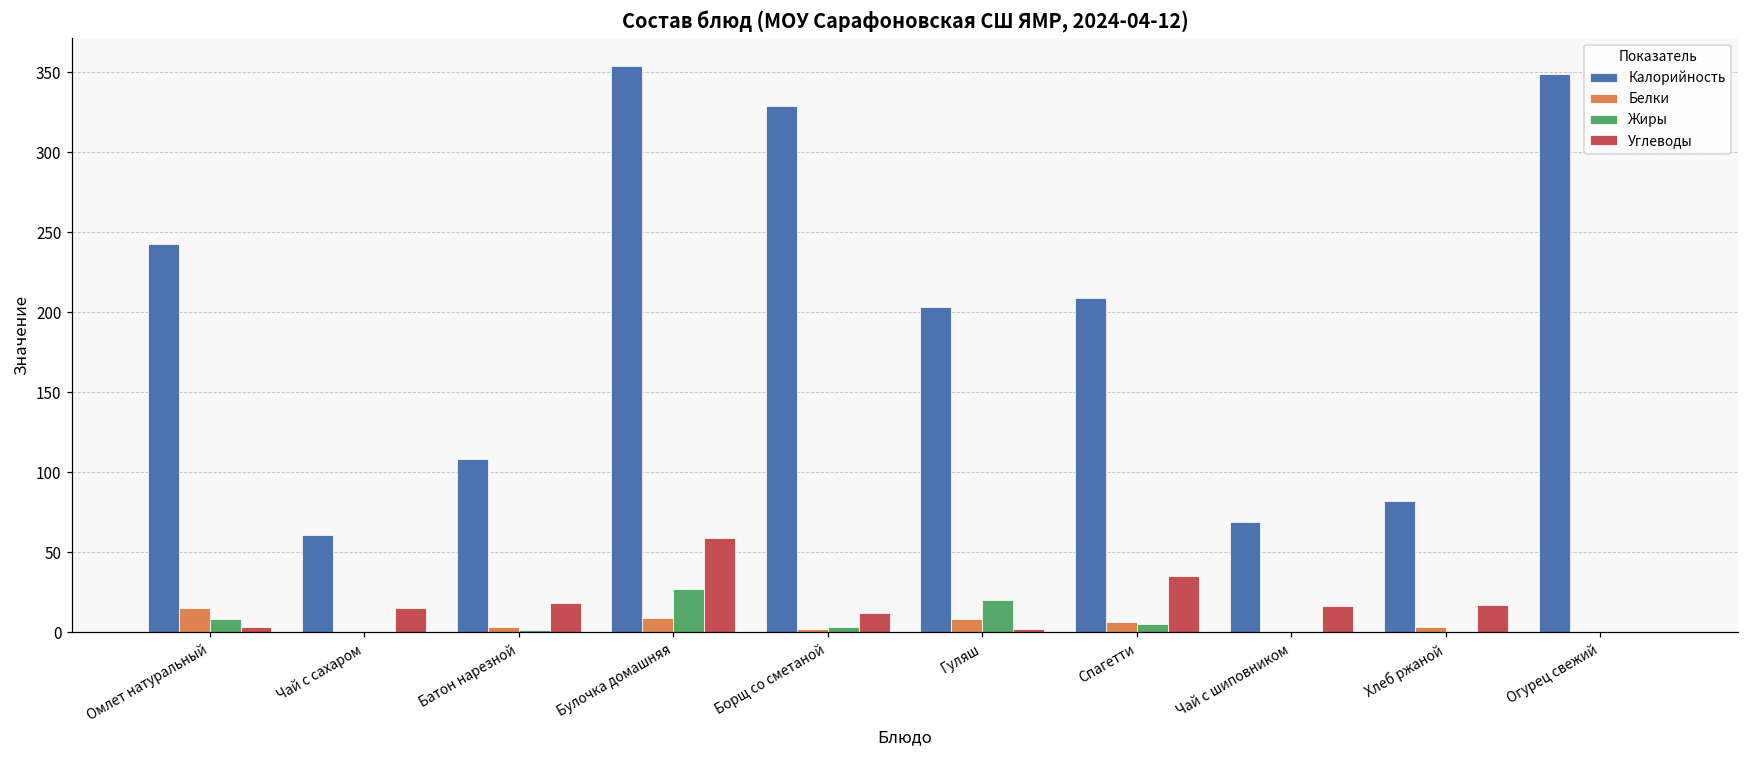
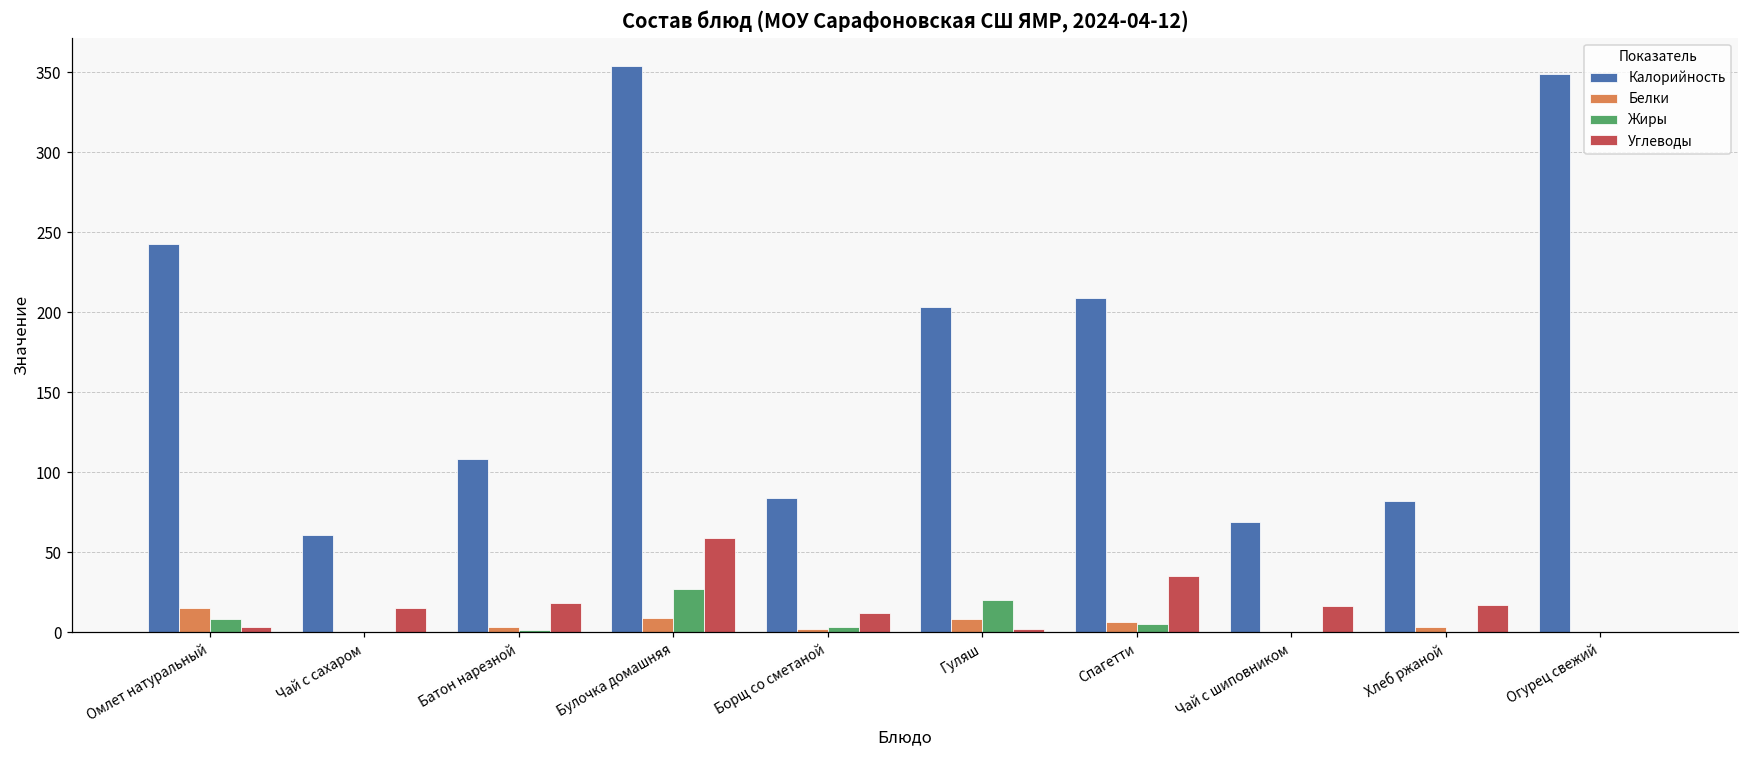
Калорийность, Борщ со сметаной: 329 -> 84
